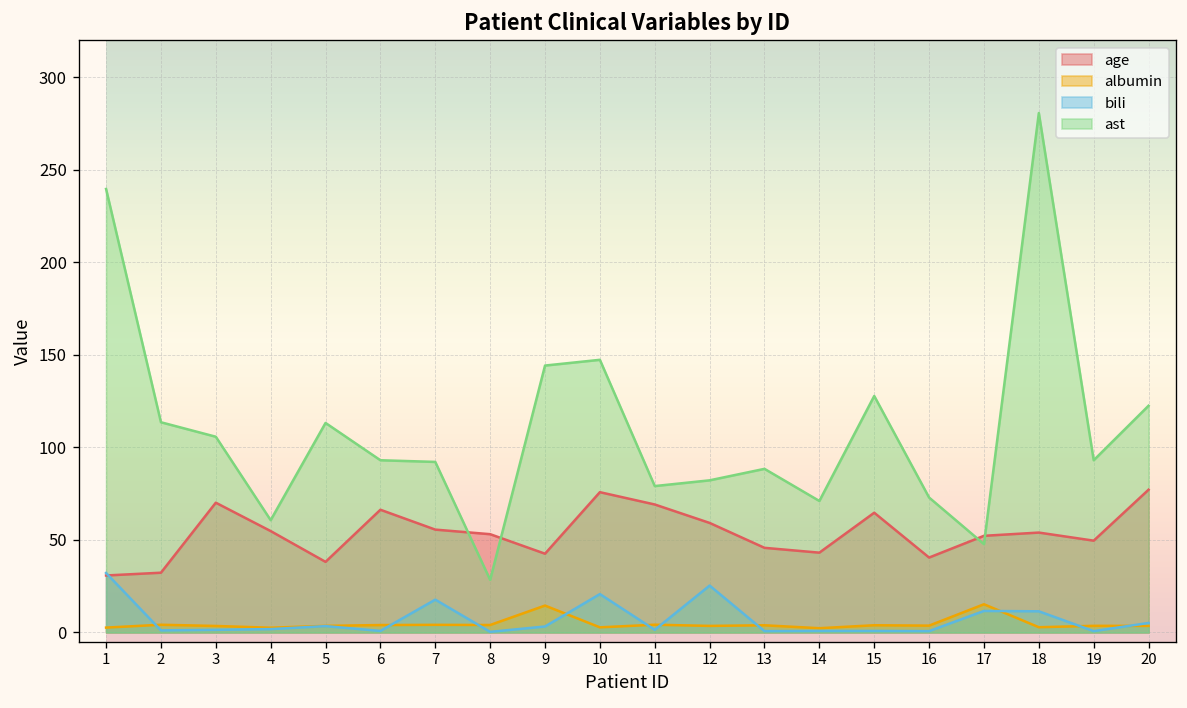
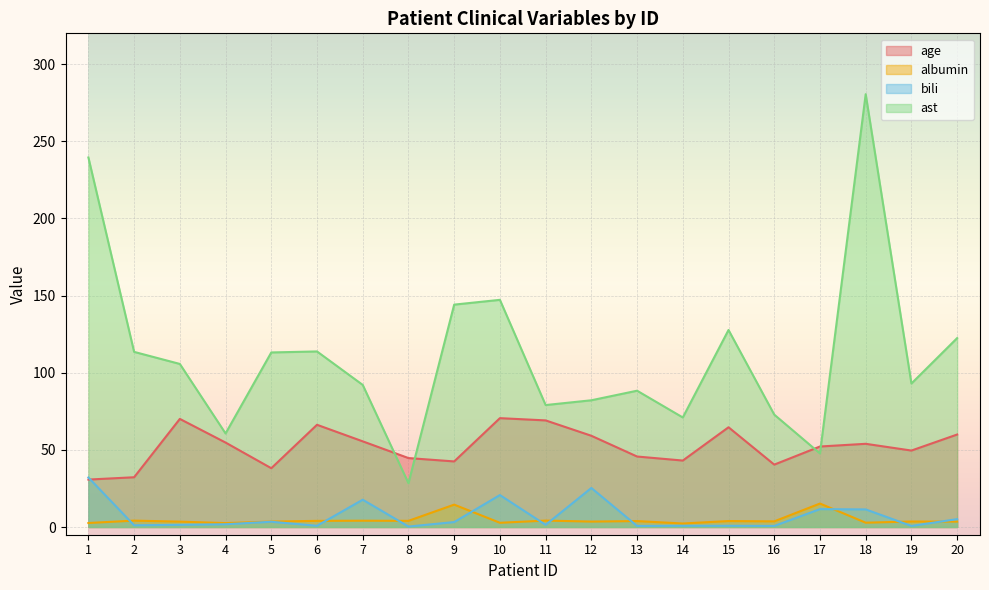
ast, 6: 93 -> 114
age, 8: 53 -> 45
age, 10: 76 -> 71
age, 20: 77 -> 60
